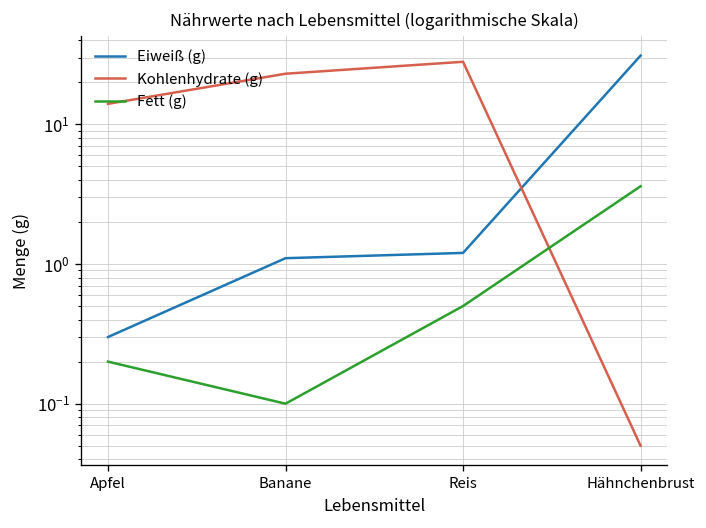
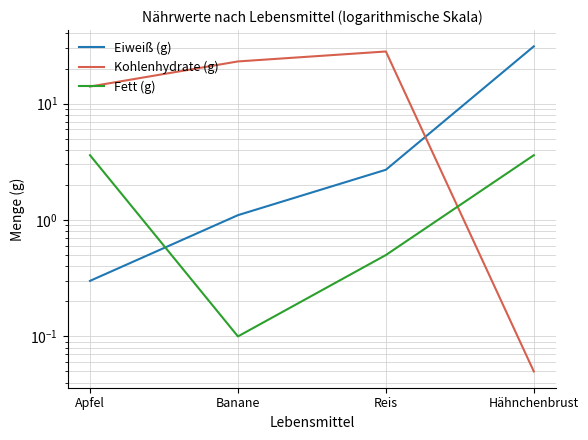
Fett (g), Apfel: 0.2 -> 3.6
Eiweiß (g), Reis: 1.2 -> 2.7
